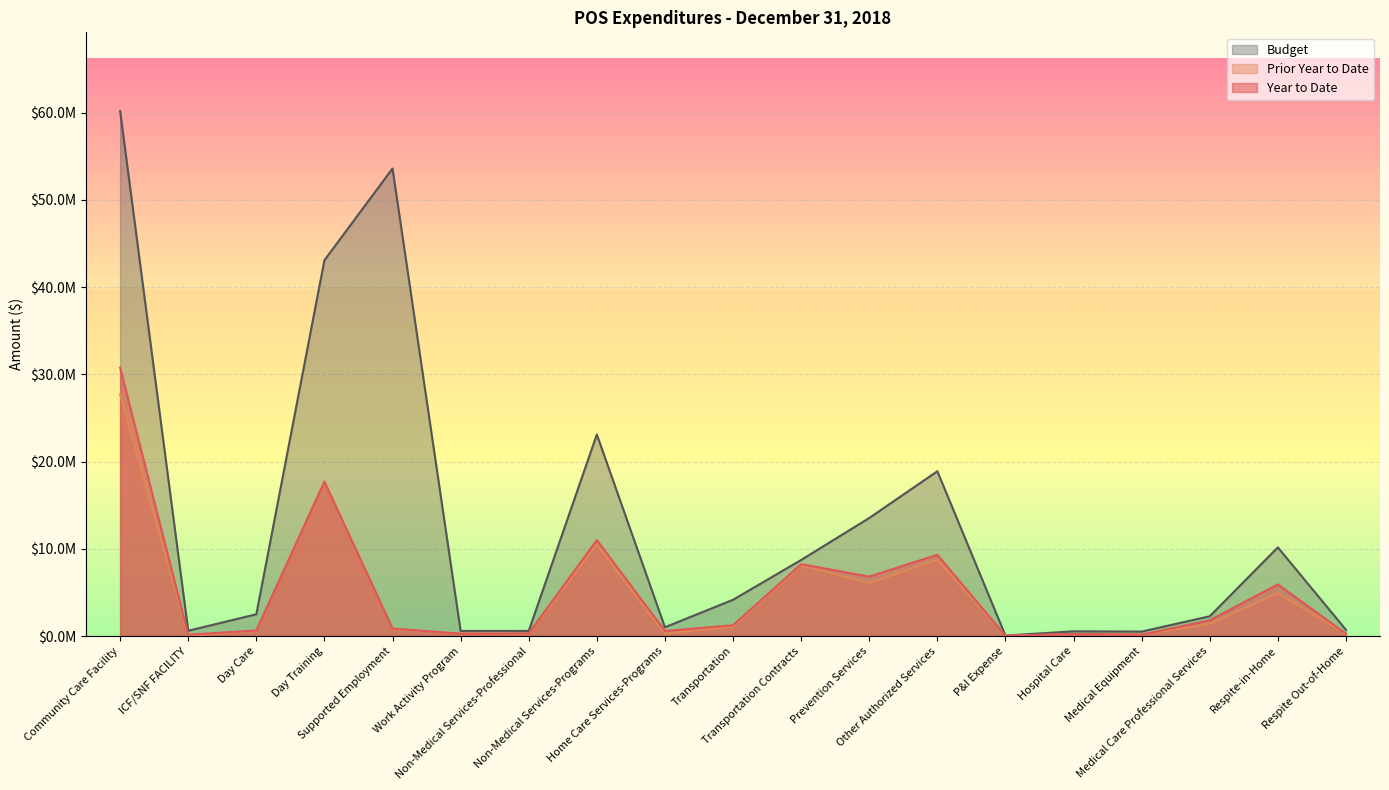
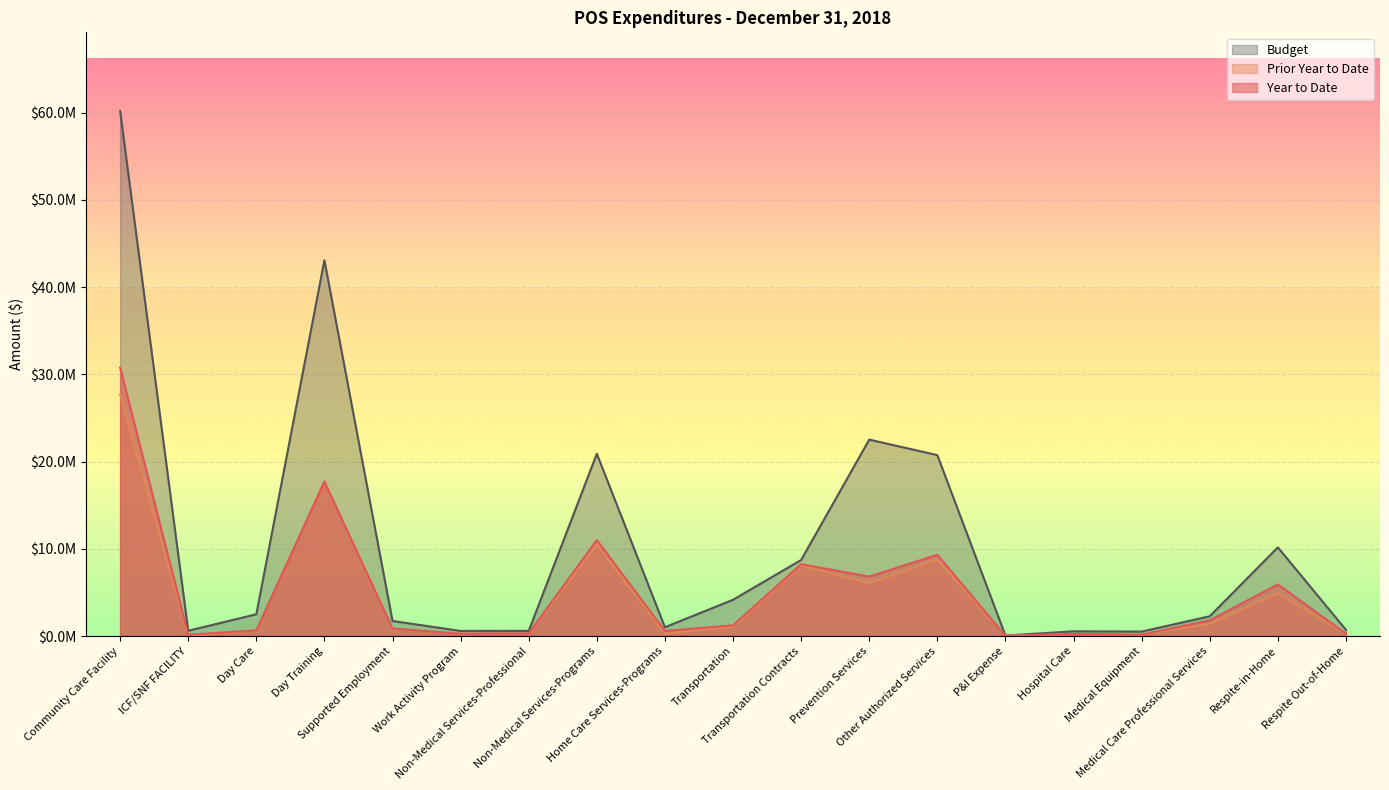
Budget, Supported Employment: $54000000 -> $2000000
Budget, Non-Medical Services-Programs: $23000000 -> $21000000
Budget, Prevention Services: $14000000 -> $23000000
Budget, Other Authorized Services: $19000000 -> $21000000
